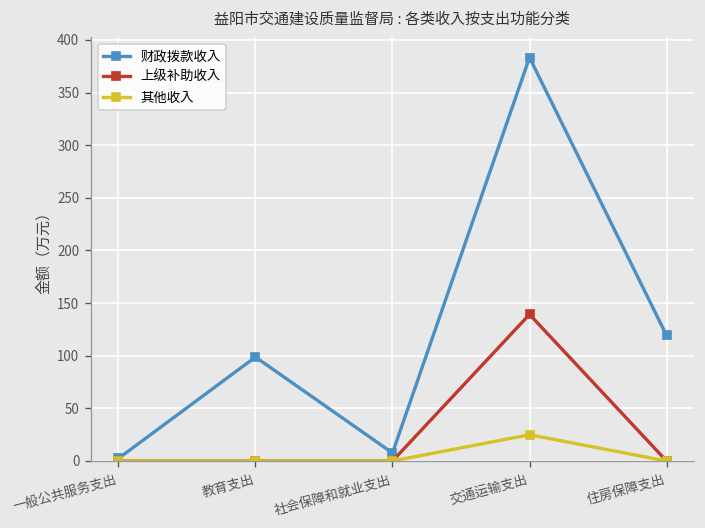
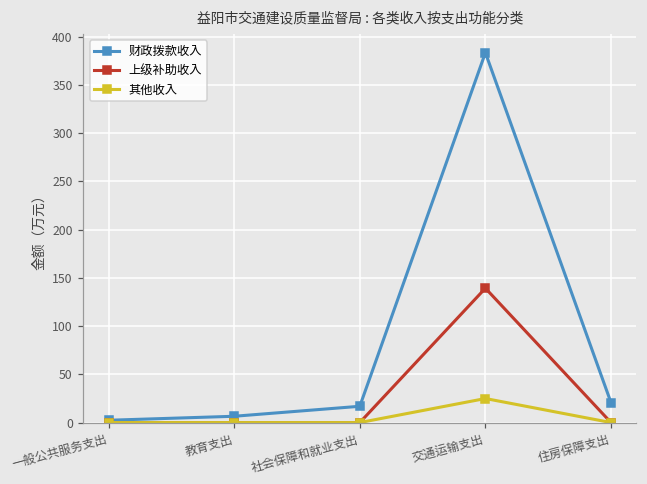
财政拨款收入, 教育支出: 100 -> 10
财政拨款收入, 社会保障和就业支出: 10 -> 20
财政拨款收入, 住房保障支出: 120 -> 20
